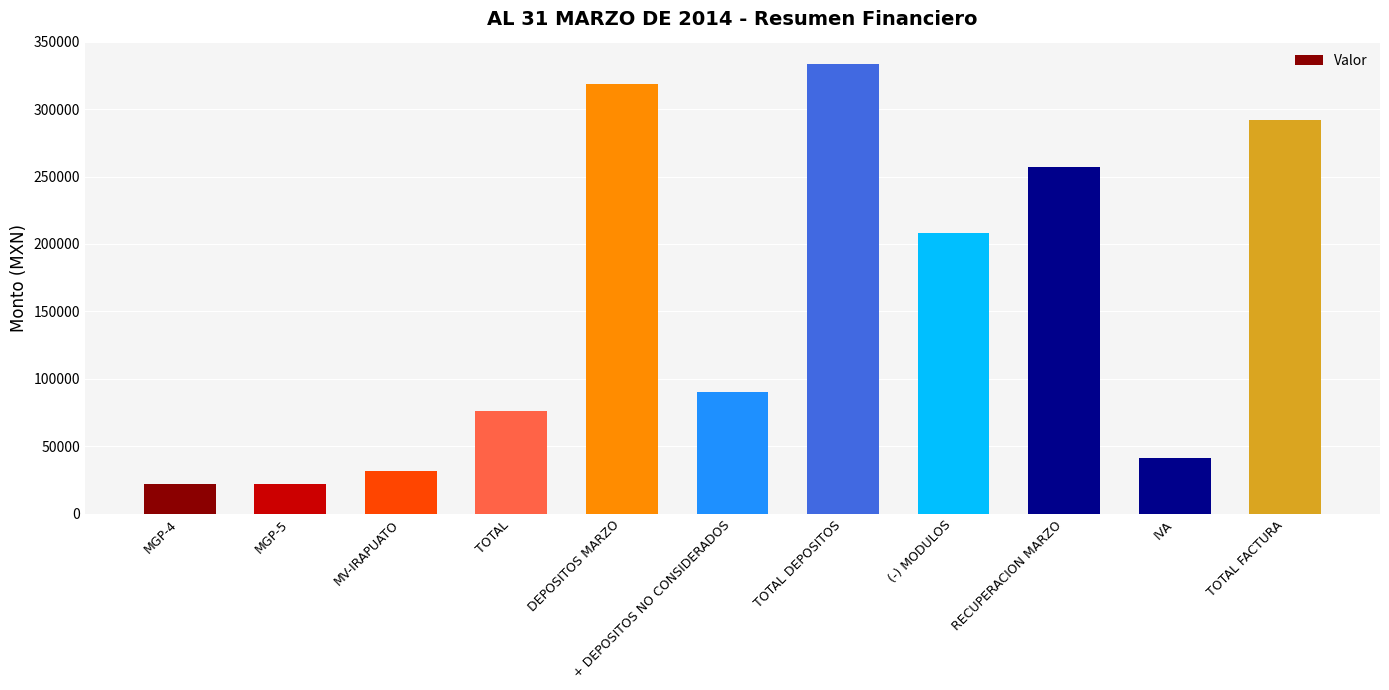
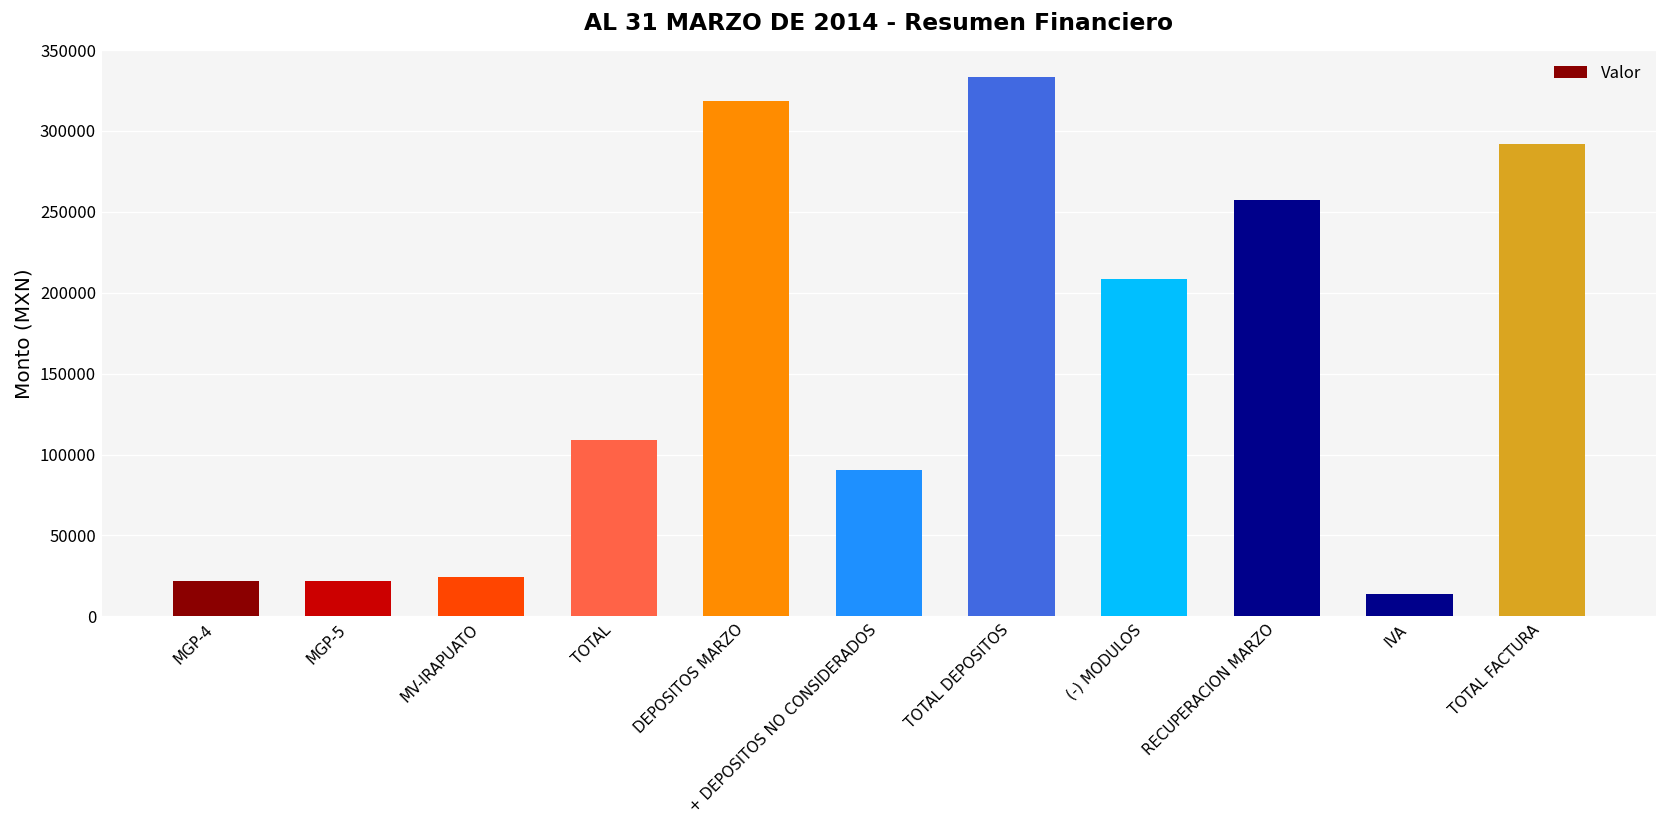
MV-IRAPUATO: 32000 -> 24000
TOTAL: 76000 -> 109000
IVA: 41000 -> 14000
